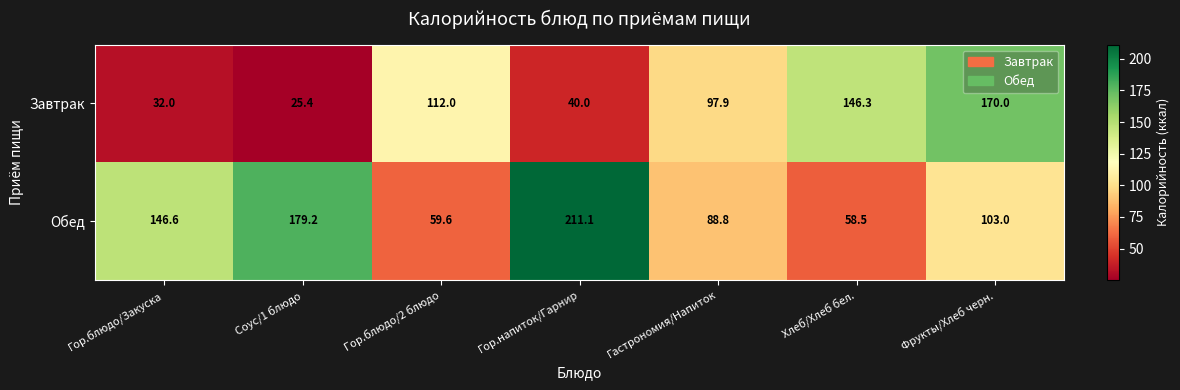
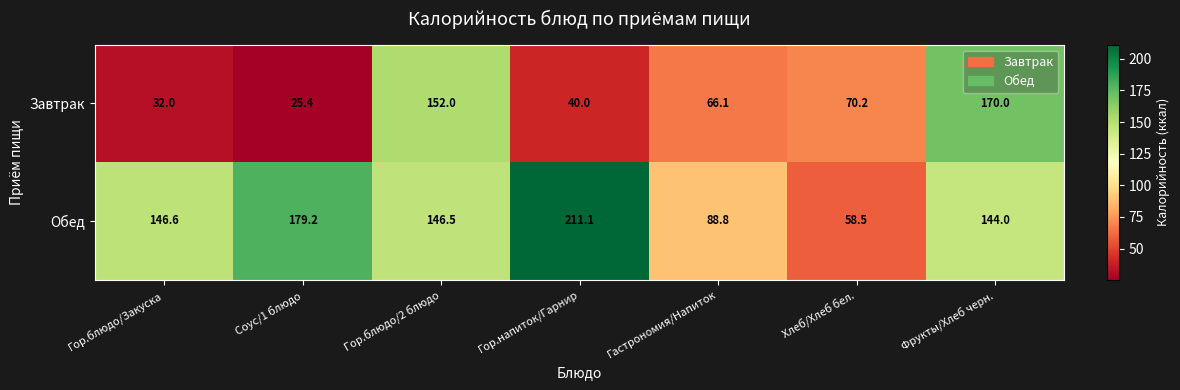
Завтрак, Гор.блюдо/2 блюдо: 112.0 -> 152.0
Завтрак, Гастрономия/Напиток: 97.9 -> 66.1
Завтрак, Хлеб/Хлеб бел.: 146.3 -> 70.2
Обед, Гор.блюдо/2 блюдо: 59.6 -> 146.5
Обед, Фрукты/Хлеб черн.: 103.0 -> 144.0
